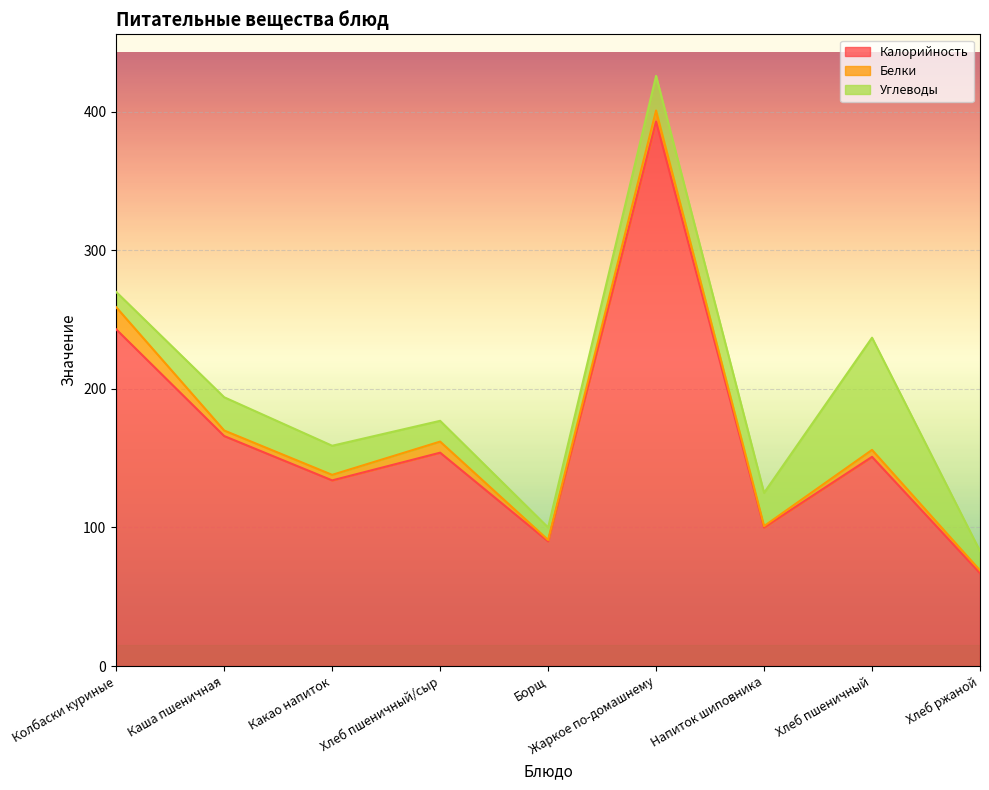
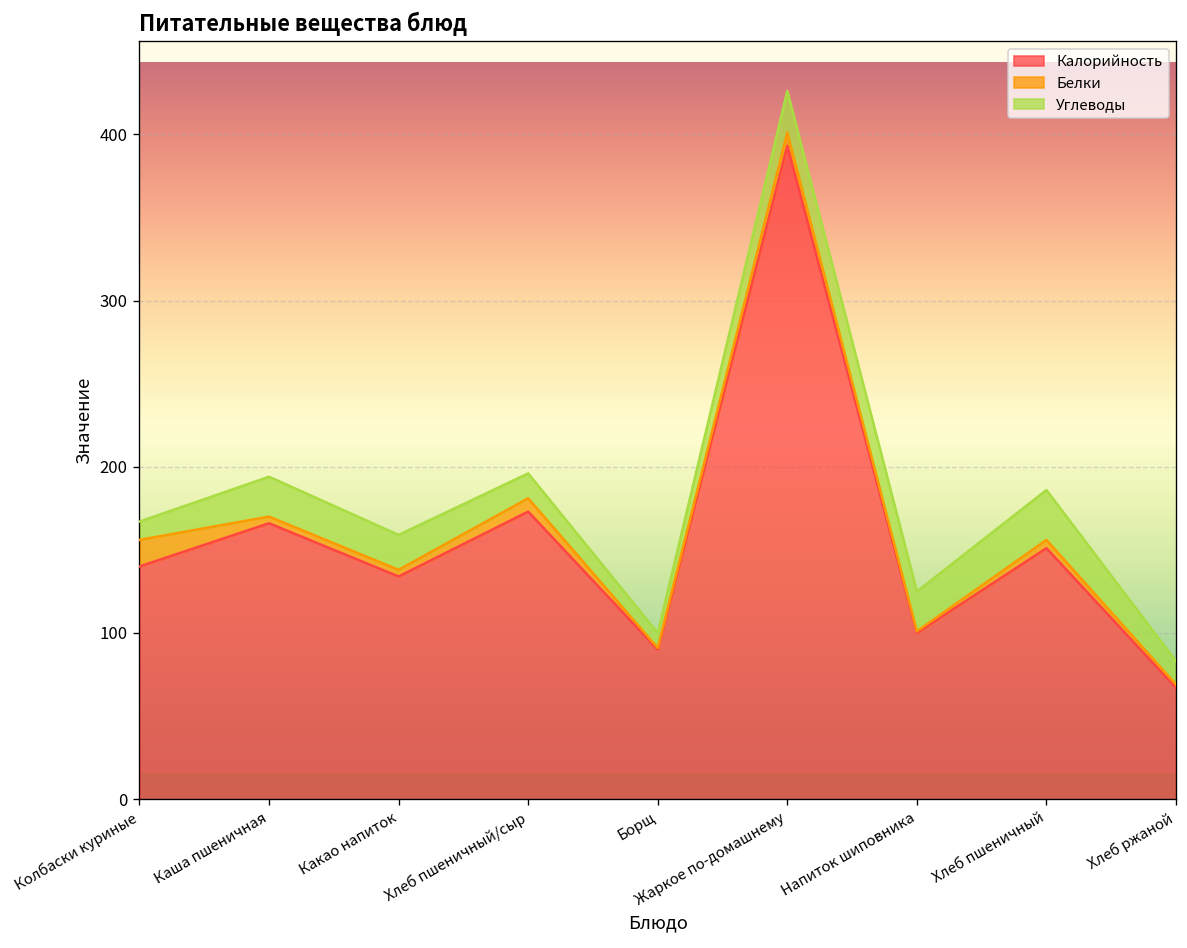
Калорийность, Колбаски куриные: 243 -> 140
Калорийность, Хлеб пшеничный/сыр: 154 -> 173
Углеводы, Хлеб пшеничный: 81 -> 30
